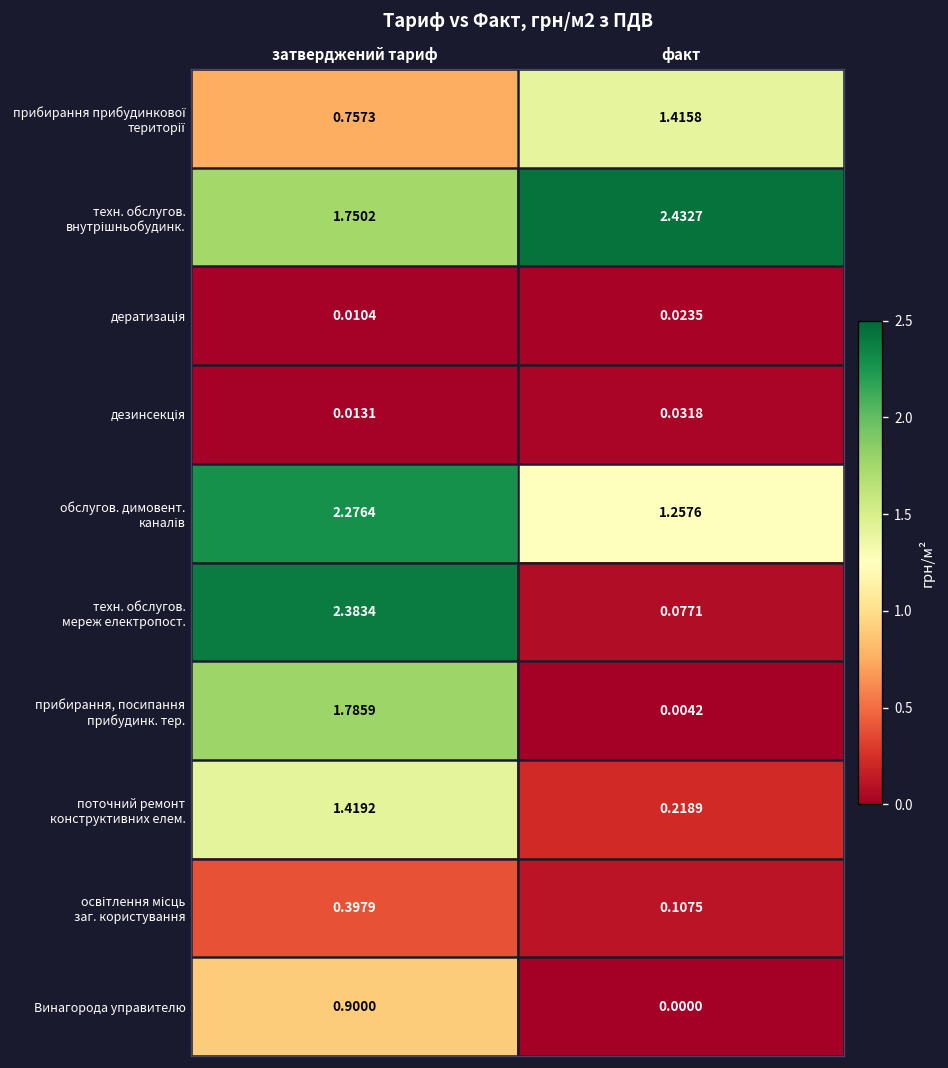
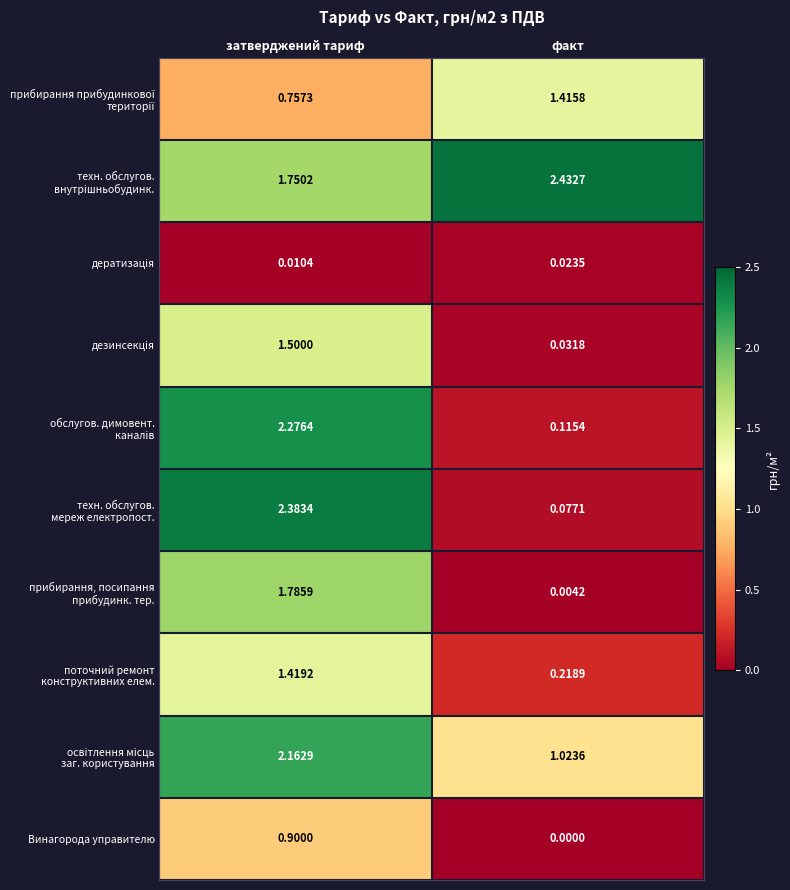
дезинсекція, затверджений тариф: 0.0131 -> 1.5000
обслугов. димовент. каналів, факт: 1.2576 -> 0.1154
освітлення місць заг. користування, затверджений тариф: 0.3979 -> 2.1629
освітлення місць заг. користування, факт: 0.1075 -> 1.0236
